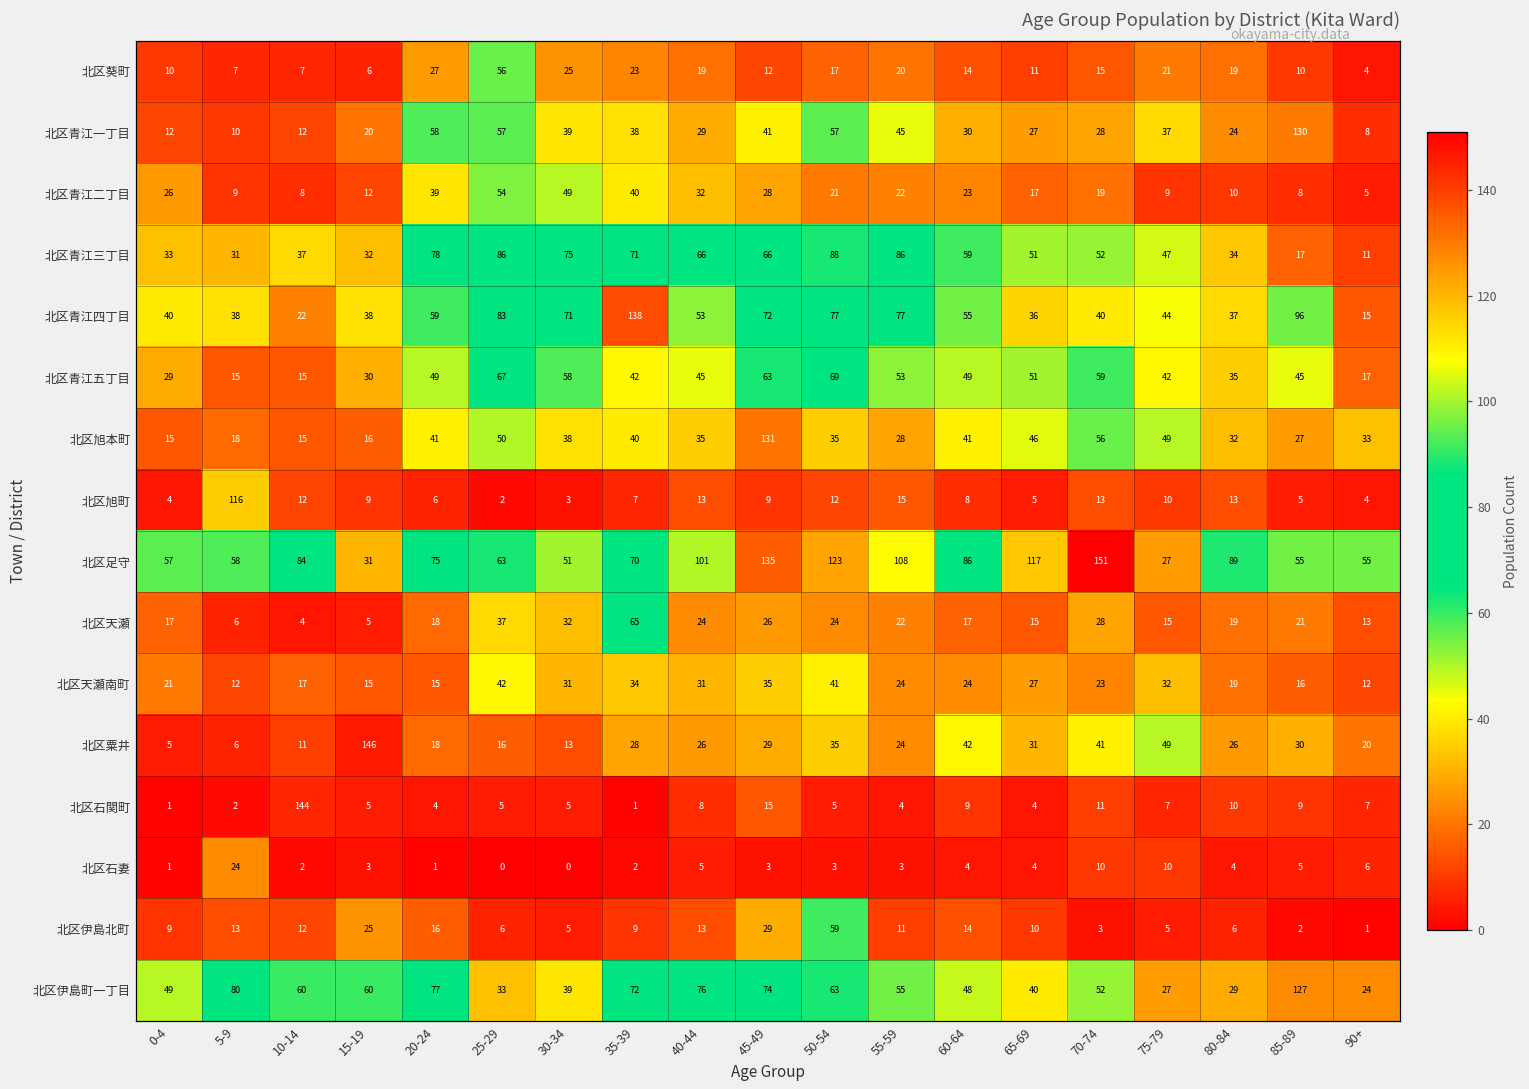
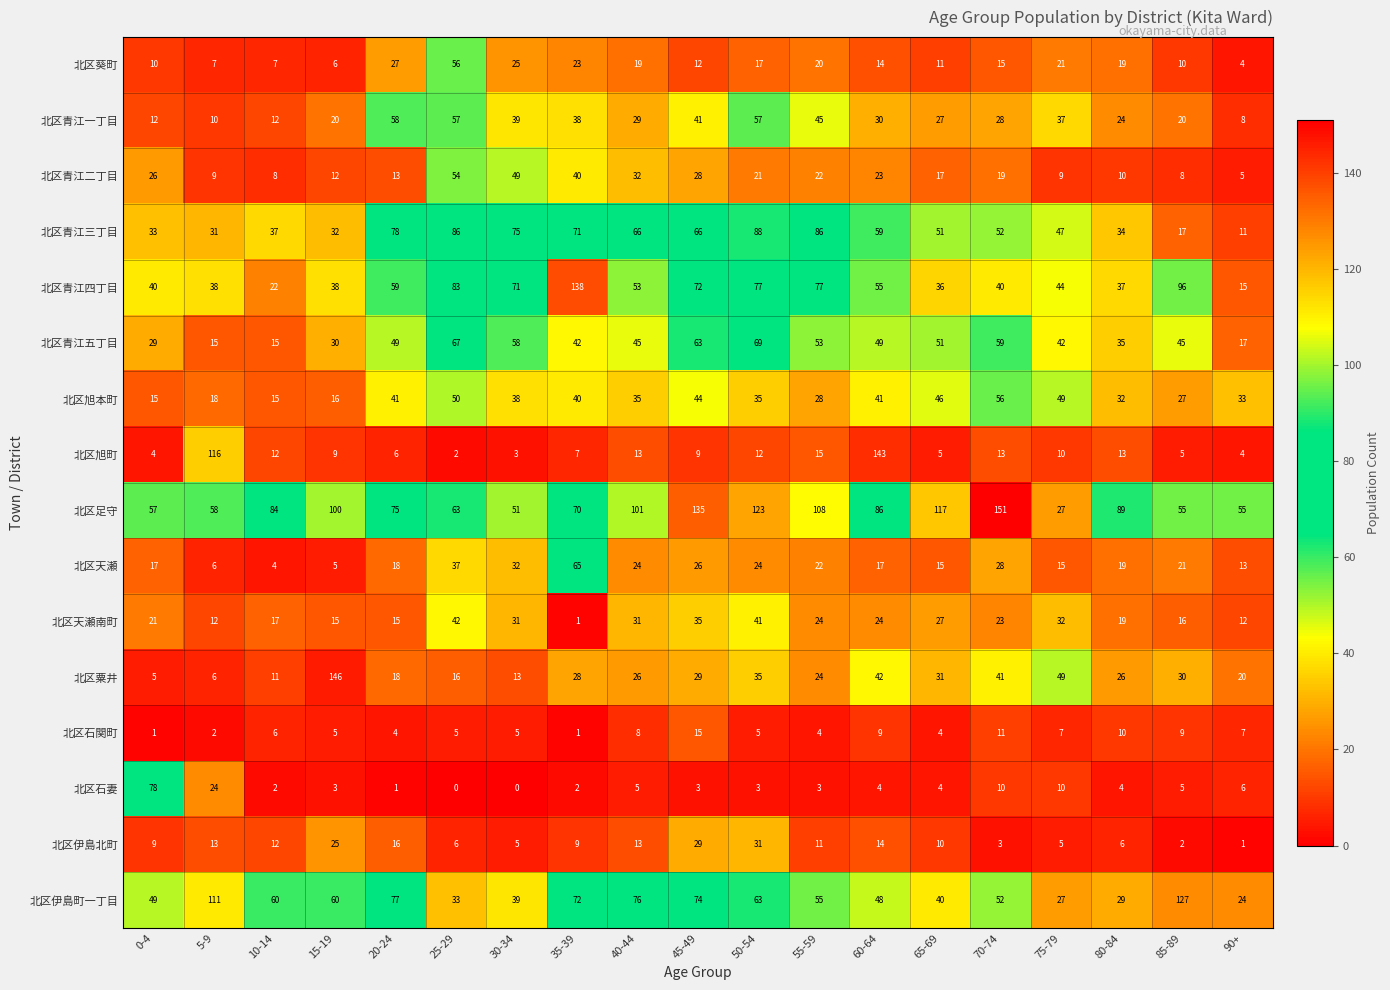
北区青江一丁目, 85-89: 130 -> 20
北区青江二丁目, 20-24: 39 -> 13
北区旭本町, 45-49: 131 -> 44
北区旭町, 60-64: 8 -> 143
北区足守, 15-19: 31 -> 100
北区天瀬南町, 35-39: 34 -> 1
北区石関町, 10-14: 144 -> 6
北区石妻, 0-4: 1 -> 78
北区伊島北町, 50-54: 59 -> 31
北区伊島町一丁目, 5-9: 80 -> 111
